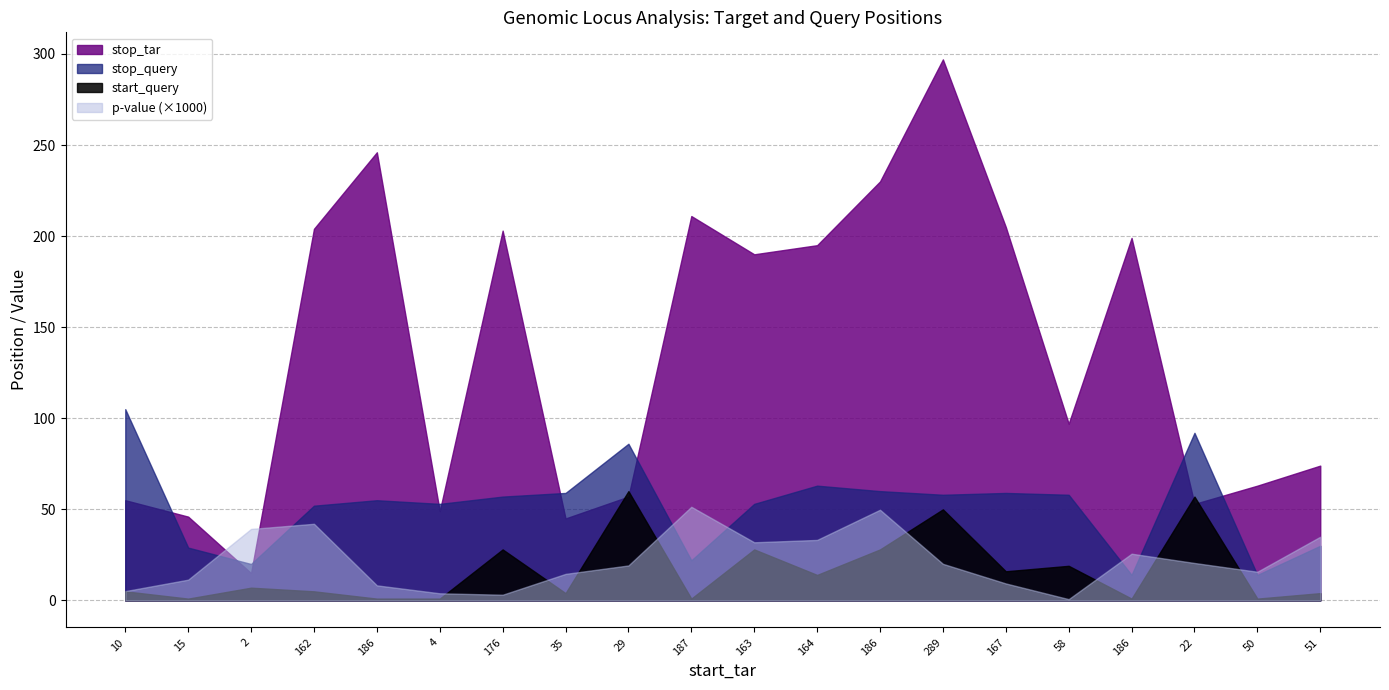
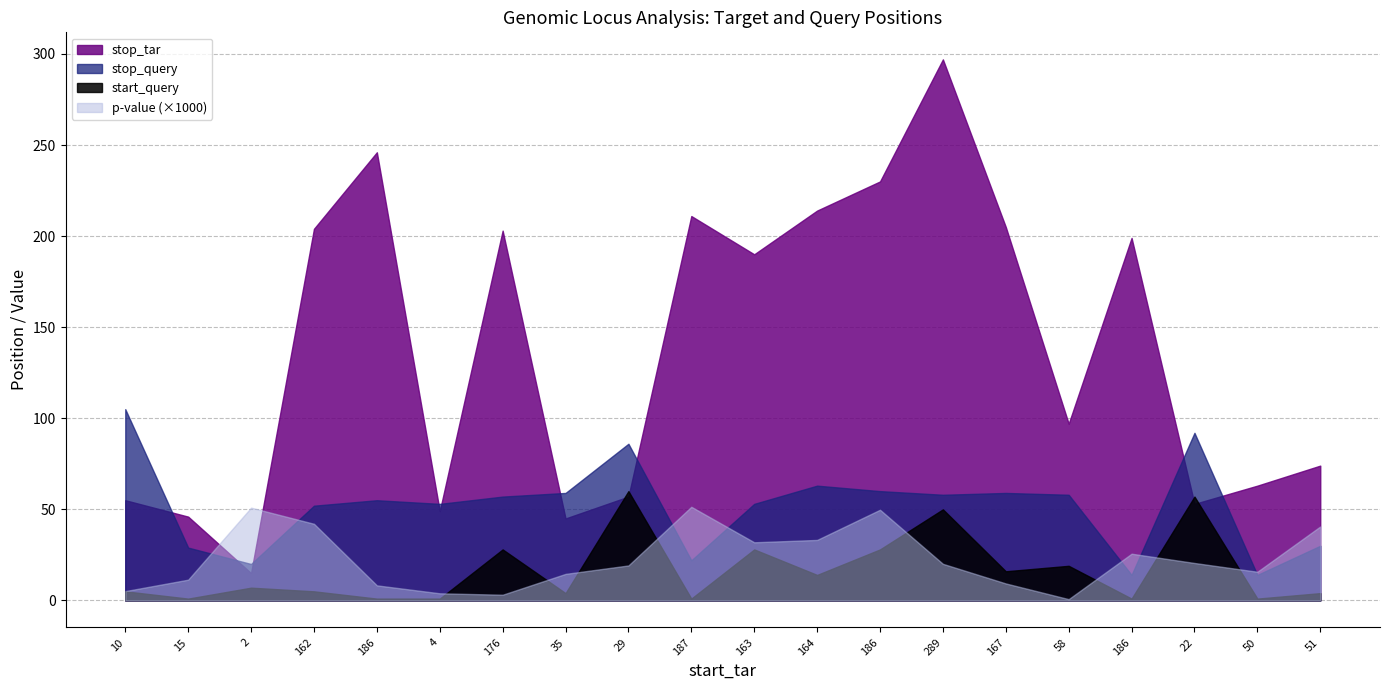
p-value (×1000), 2: 39 -> 51
stop_tar, 164: 195 -> 214
p-value (×1000), 51: 35 -> 41
